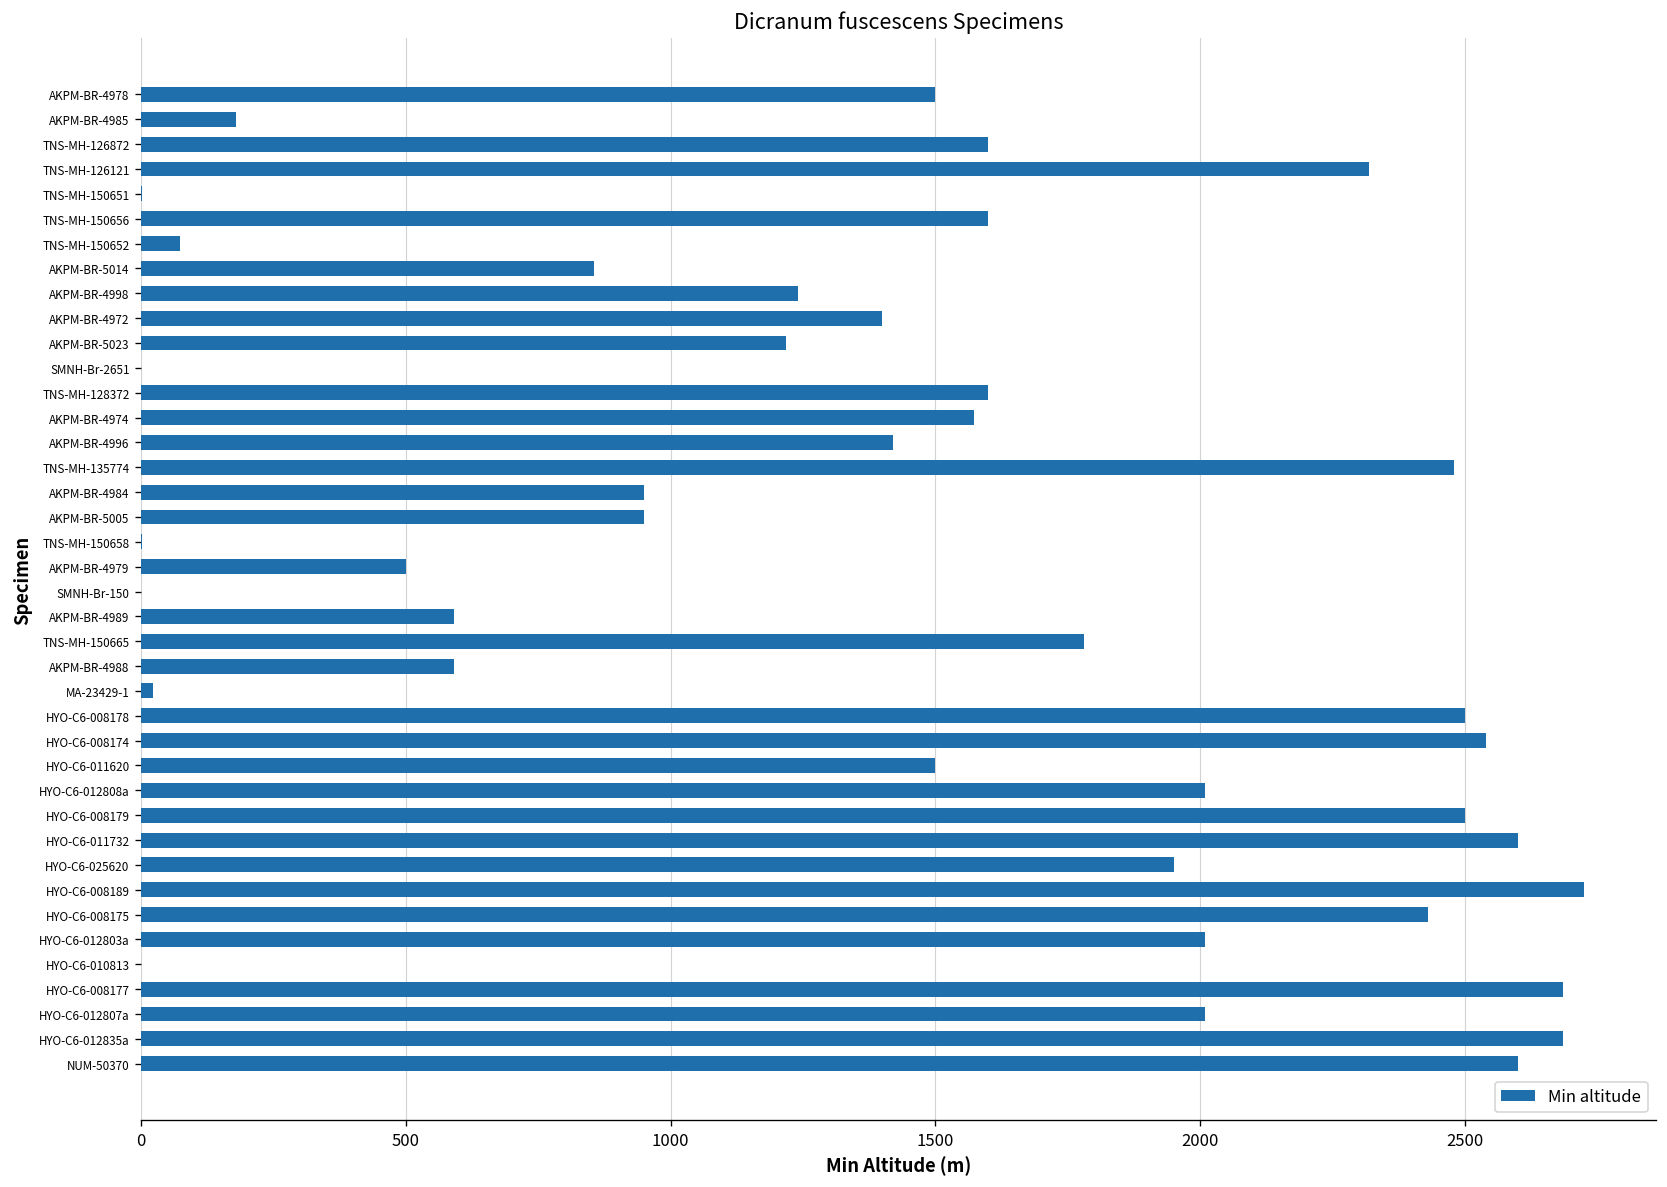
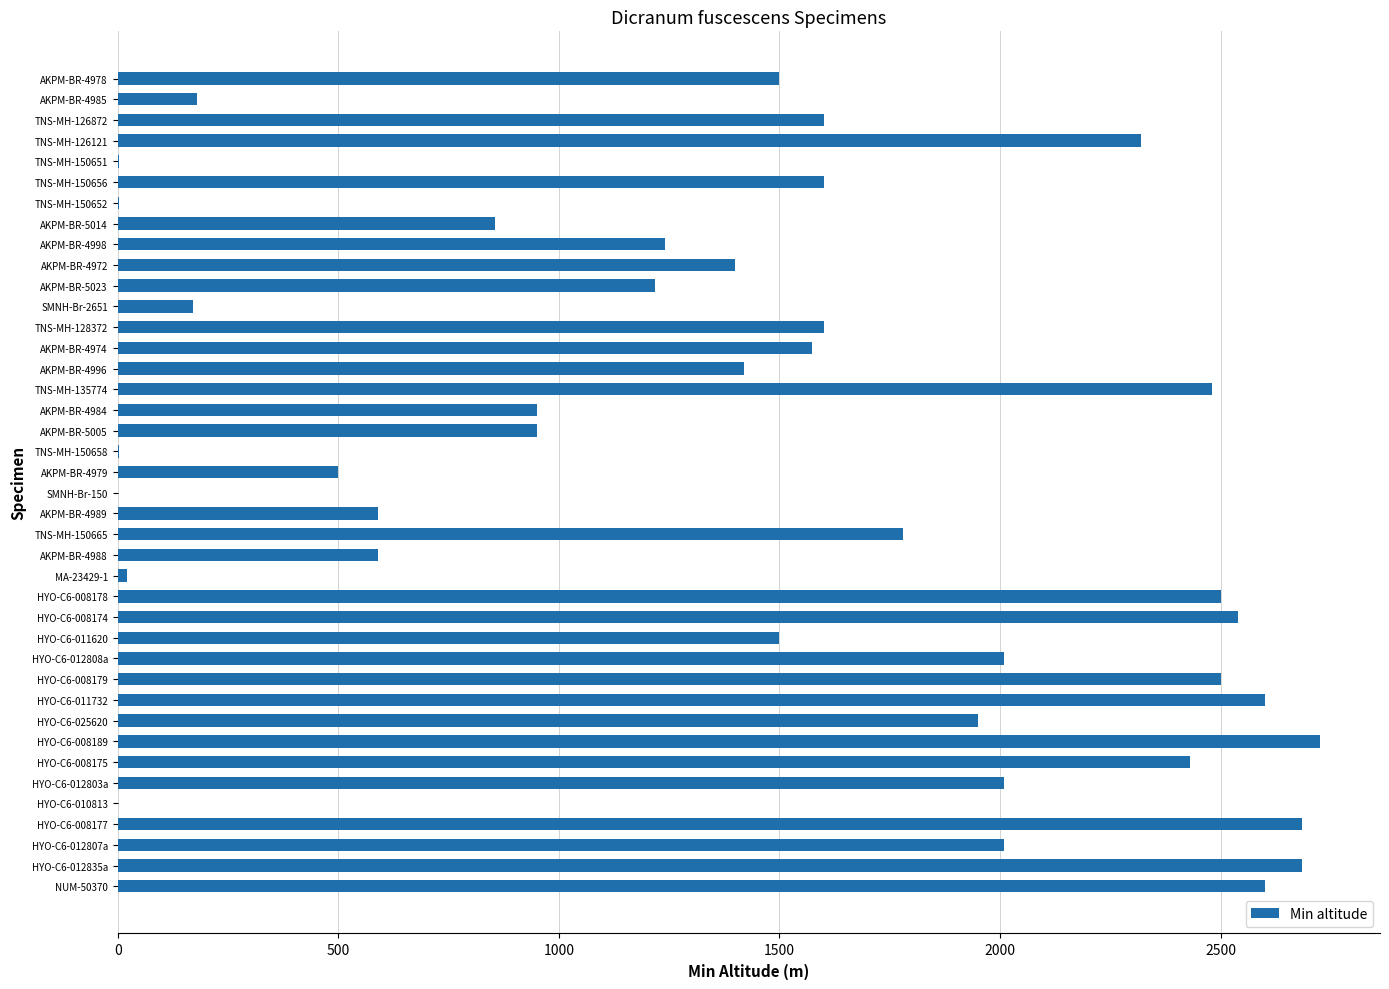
TNS-MH-150652: 70 -> 0
SMNH-Br-2651: 0 -> 170
